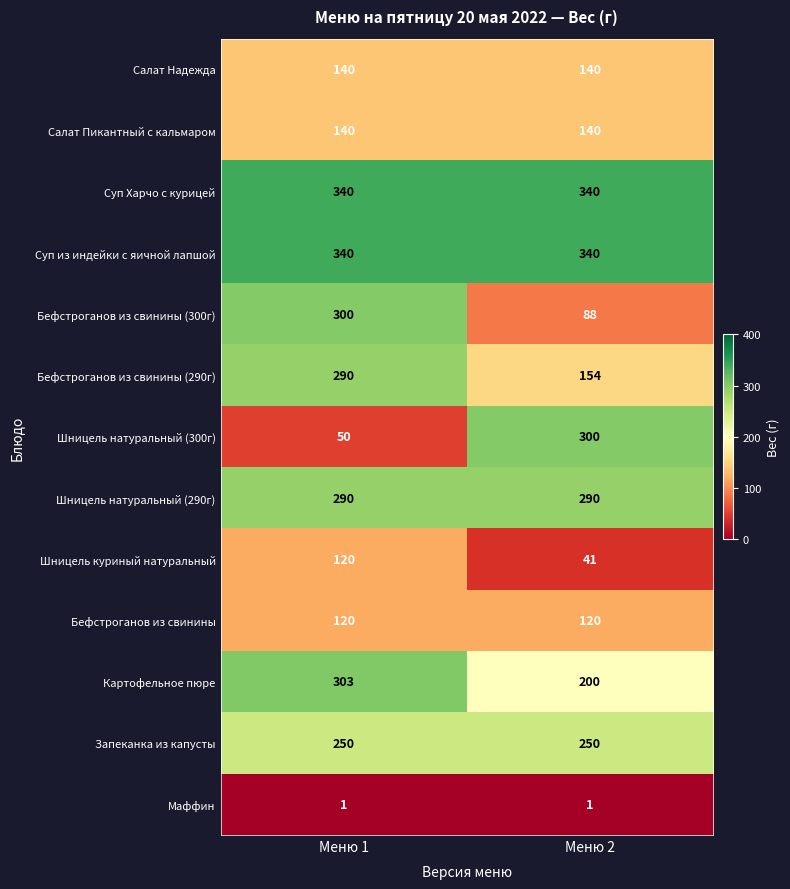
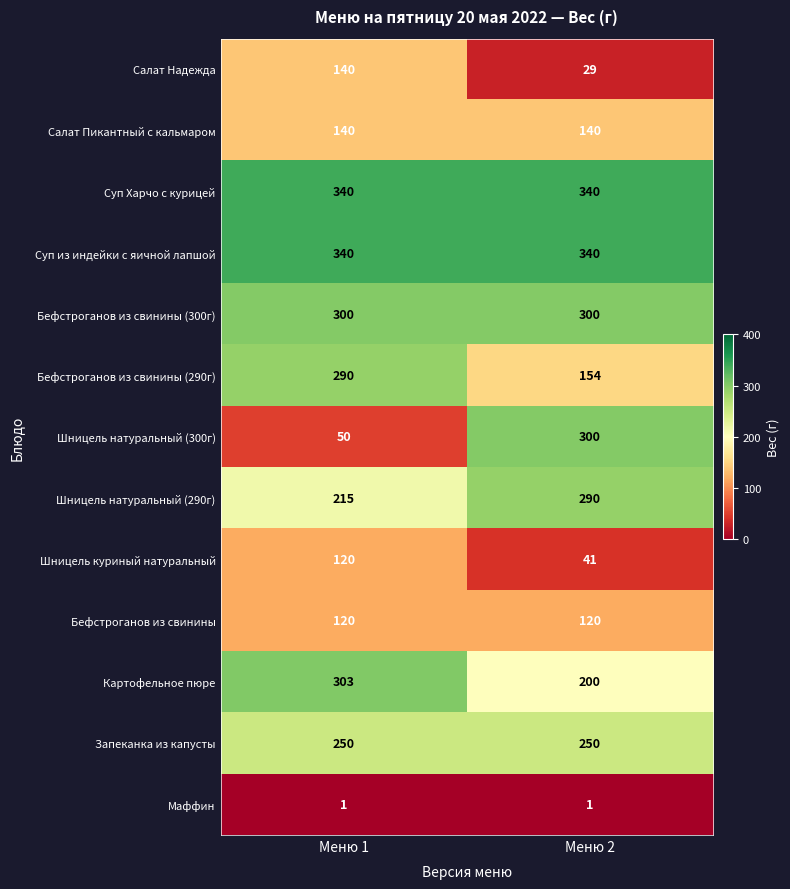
Салат Надежда, Меню 2: 140 -> 29
Бефстроганов из свинины (300г), Меню 2: 88 -> 300
Шницель натуральный (290г), Меню 1: 290 -> 215
